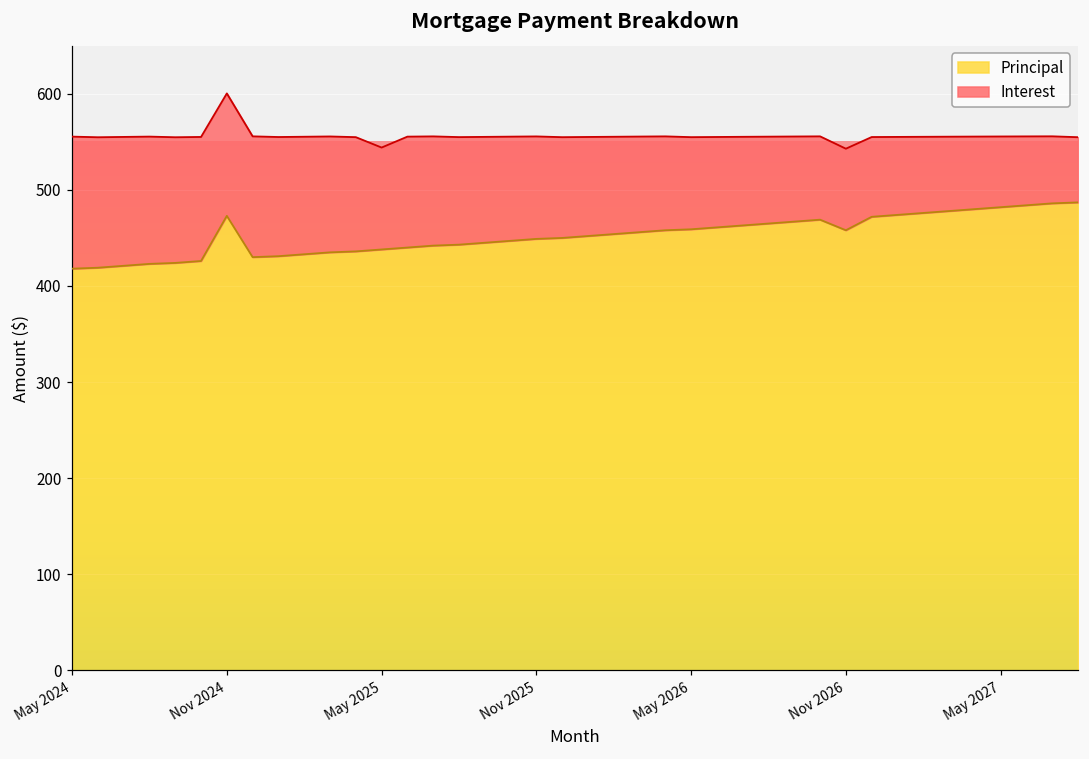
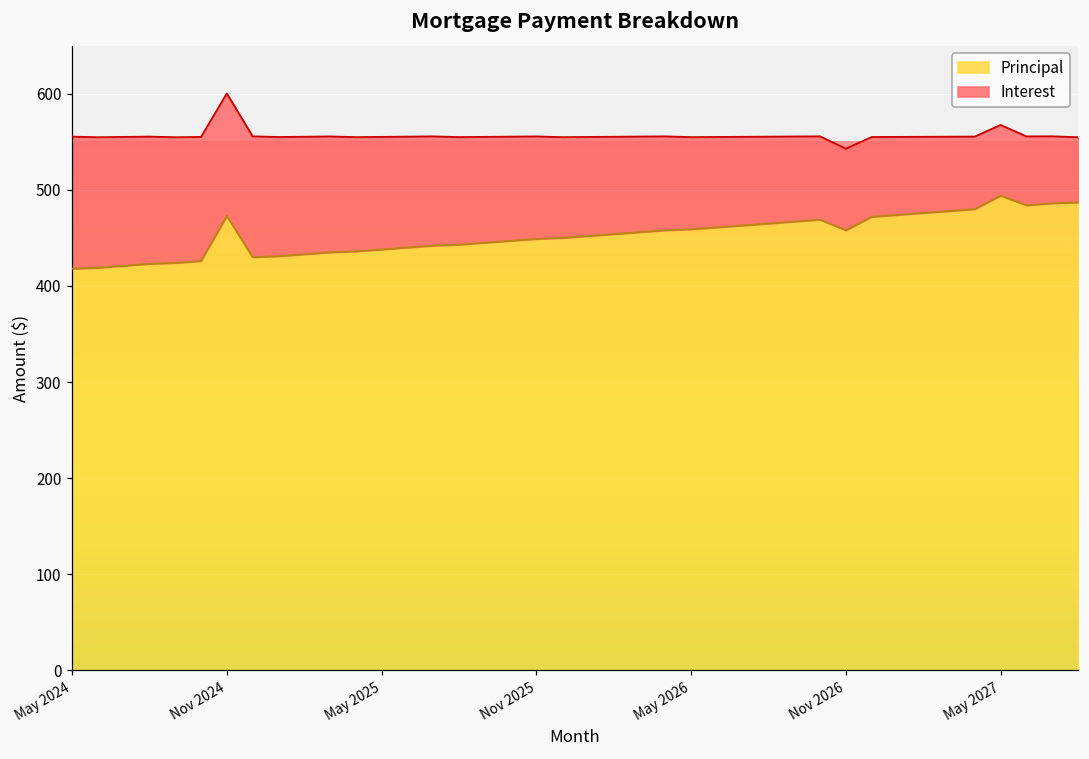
Interest, May 2025: 110 -> 120
Principal, May 2027: 480 -> 490
